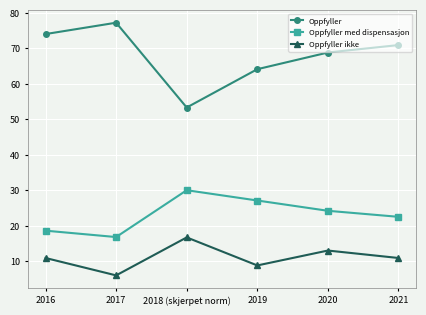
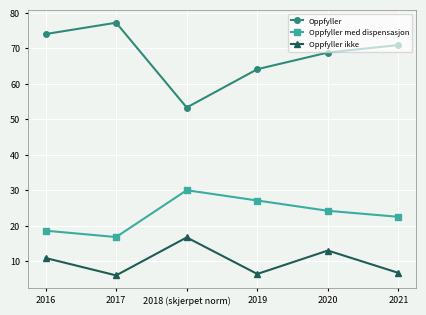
Oppfyller ikke, 2019: 9 -> 6
Oppfyller ikke, 2021: 11 -> 7
